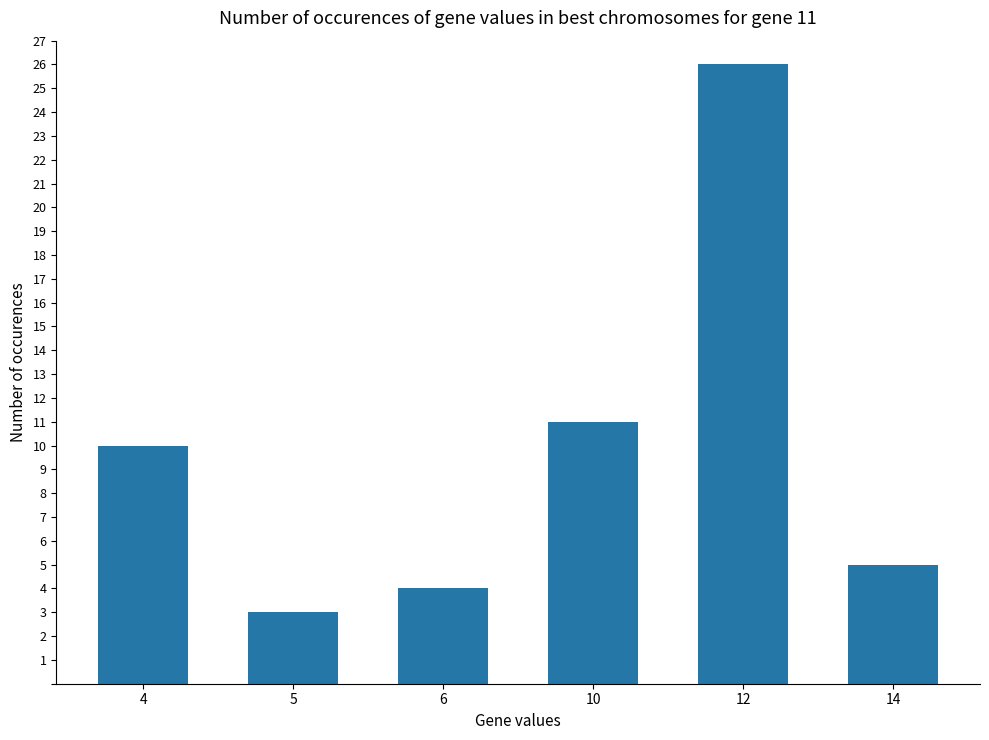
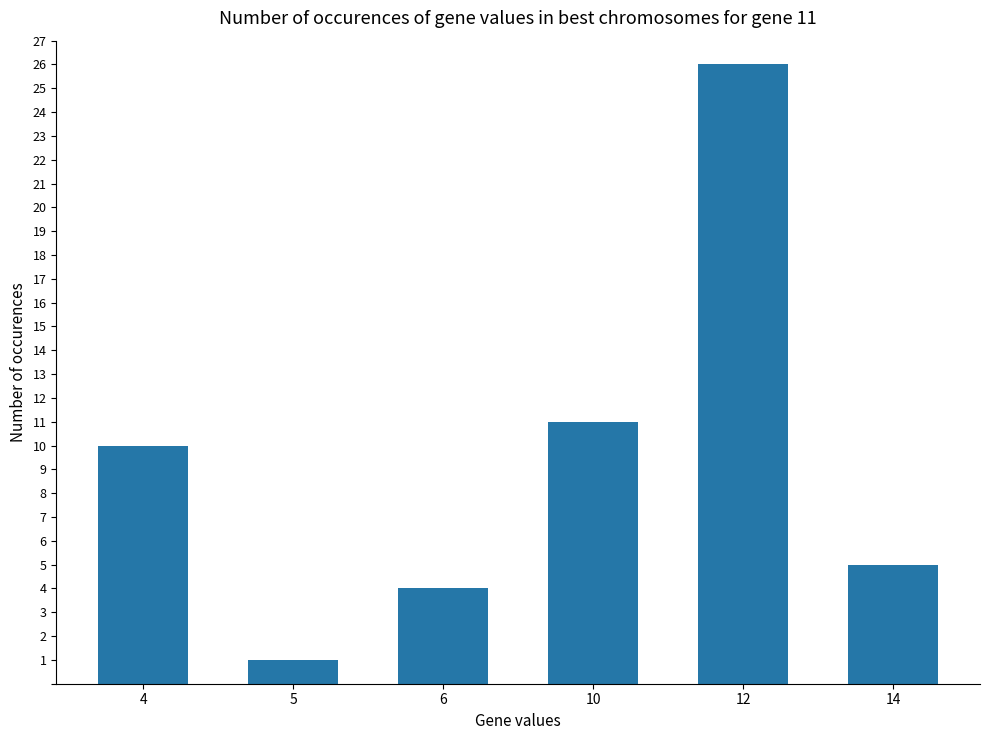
5: 3 -> 1
